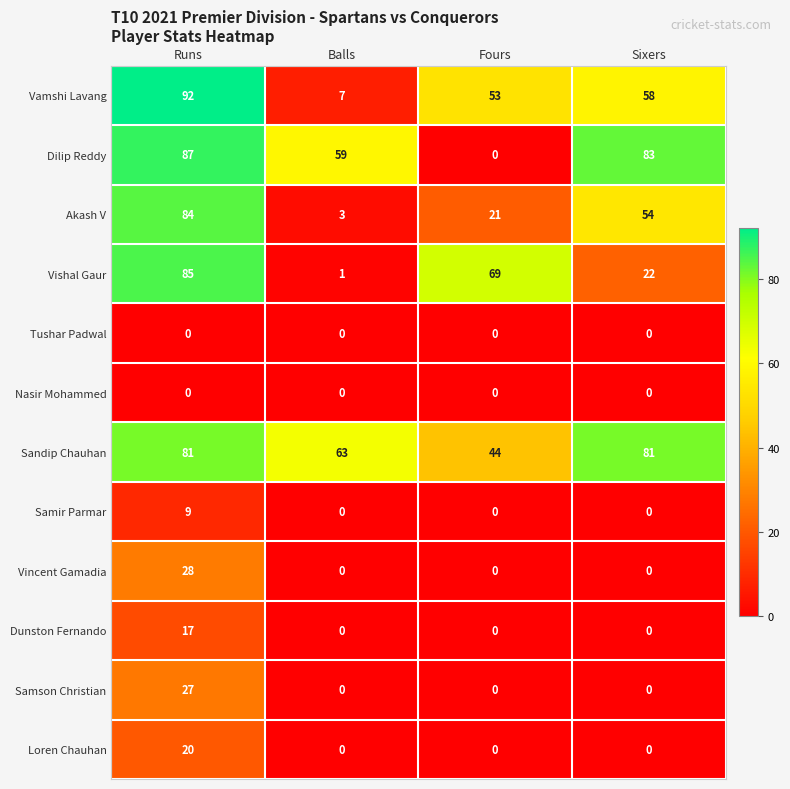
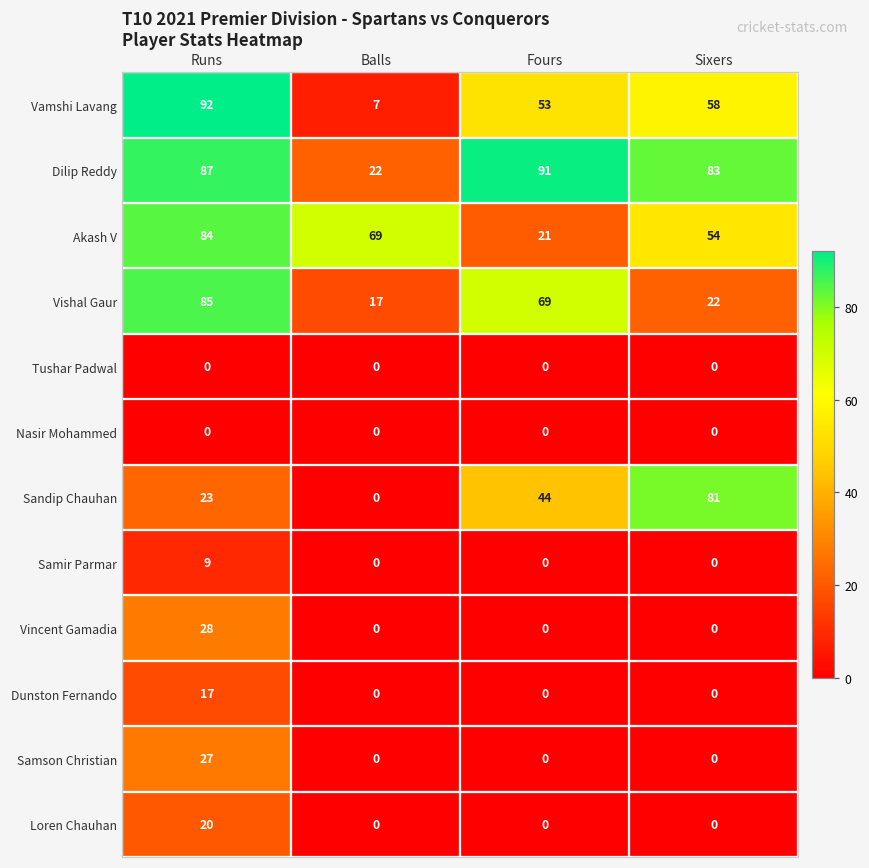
Dilip Reddy, Balls: 59 -> 22
Dilip Reddy, Fours: 0 -> 91
Akash V, Balls: 3 -> 69
Vishal Gaur, Balls: 1 -> 17
Sandip Chauhan, Runs: 81 -> 23
Sandip Chauhan, Balls: 63 -> 0
